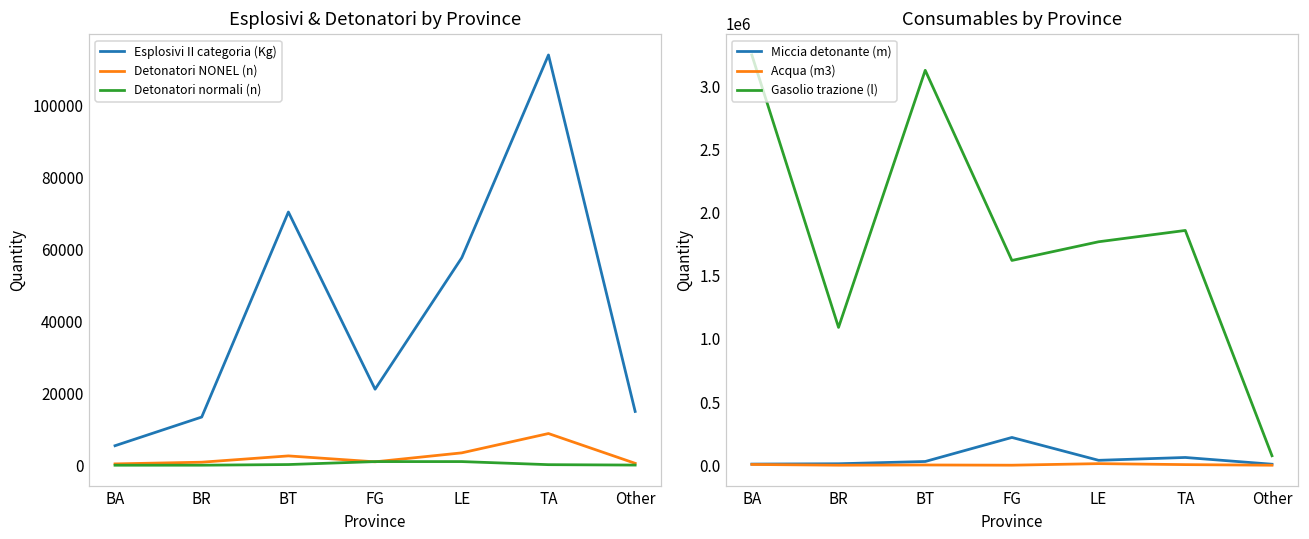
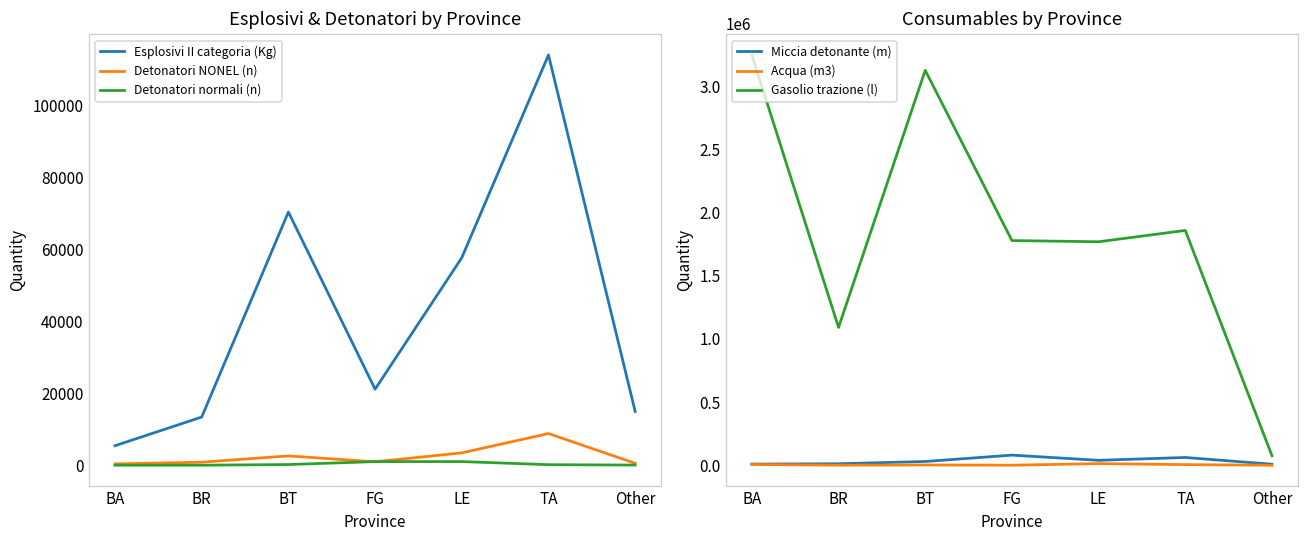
Consumables by Province, Miccia detonante (m), FG: 220000 -> 80000
Consumables by Province, Gasolio trazione (l), FG: 1620000 -> 1780000
